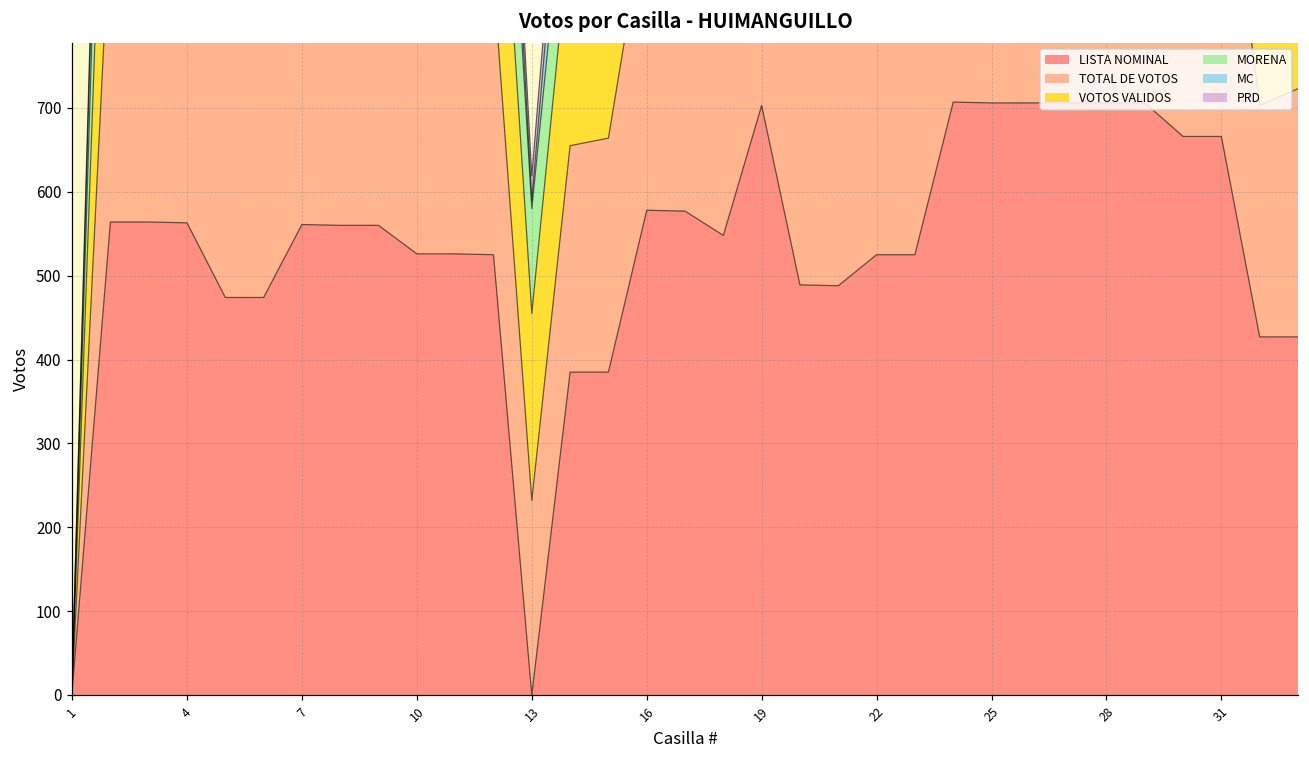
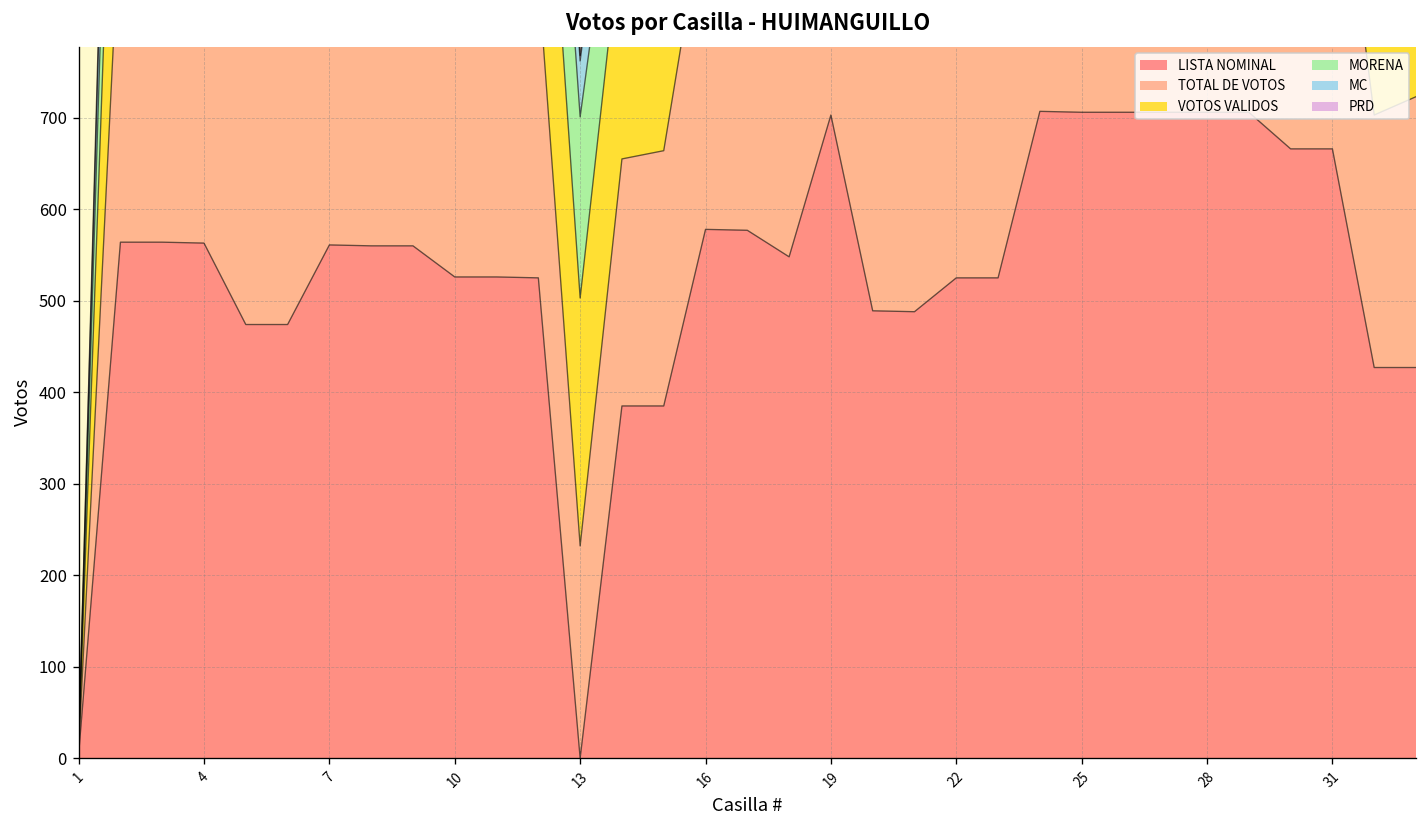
VOTOS VALIDOS, 13: 220 -> 270
MORENA, 13: 130 -> 200
MC, 13: 10 -> 60
PRD, 13: 30 -> 10
